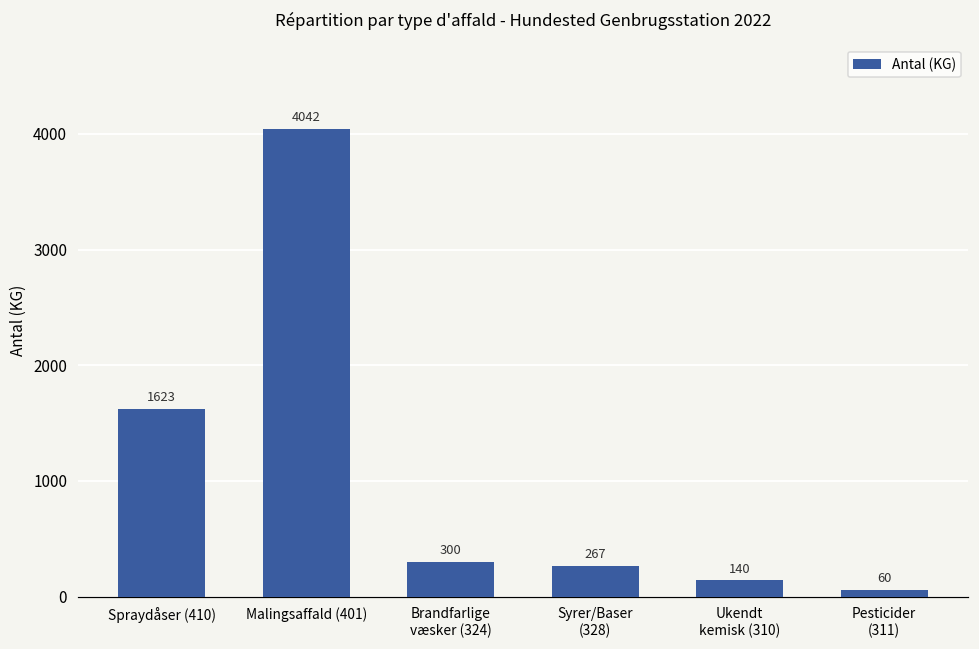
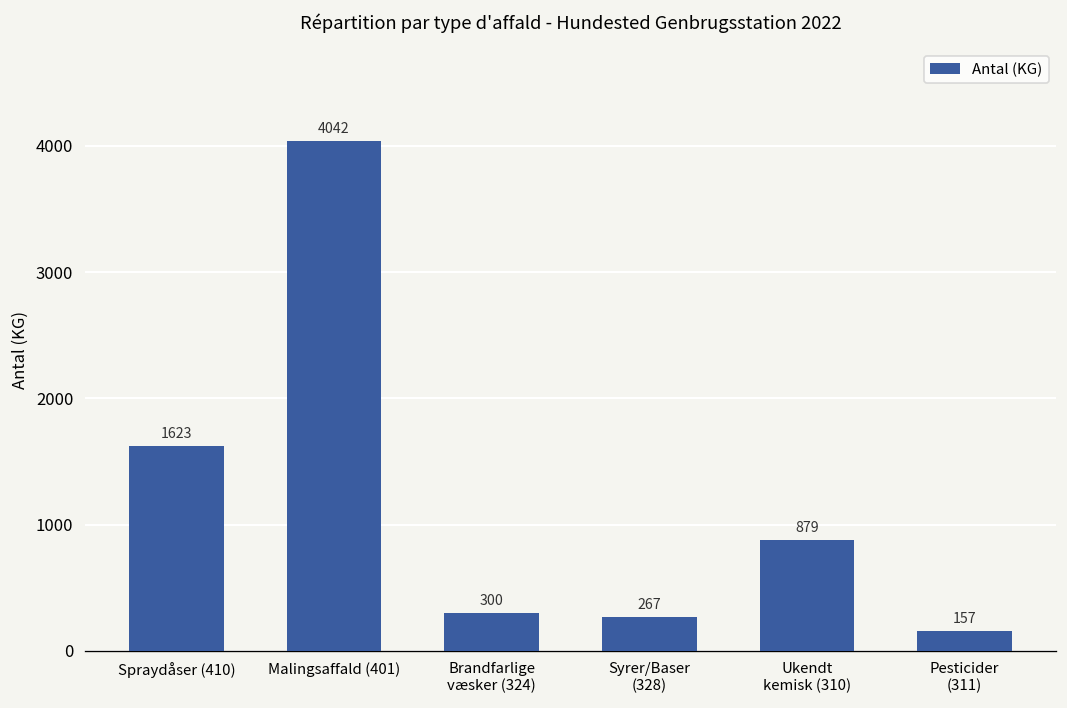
Ukendt kemisk (310): 140 -> 879
Pesticider (311): 60 -> 157
